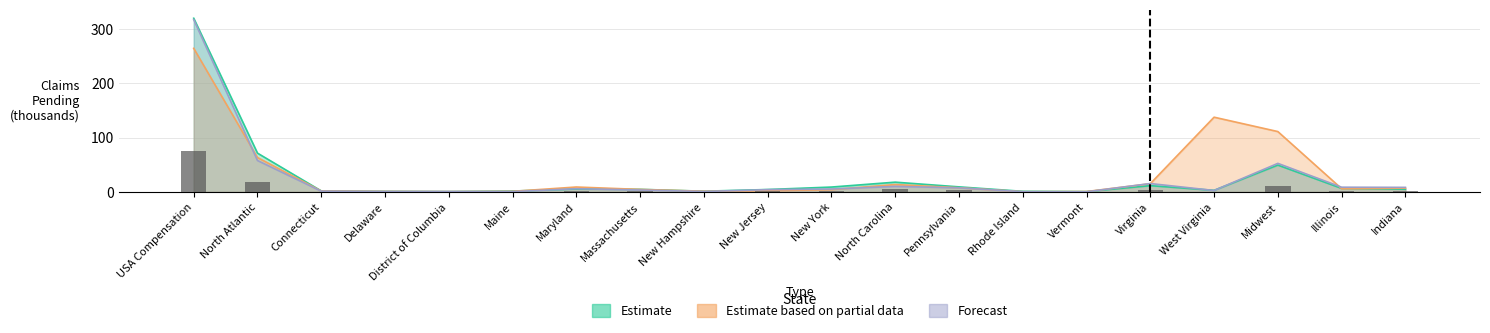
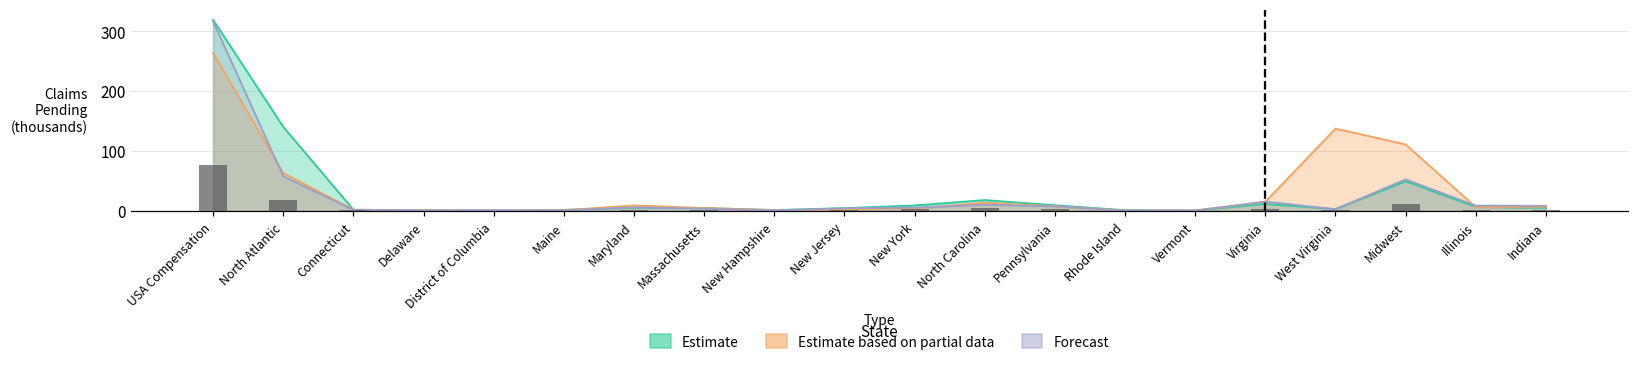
Estimate, North Atlantic: 70 -> 140
